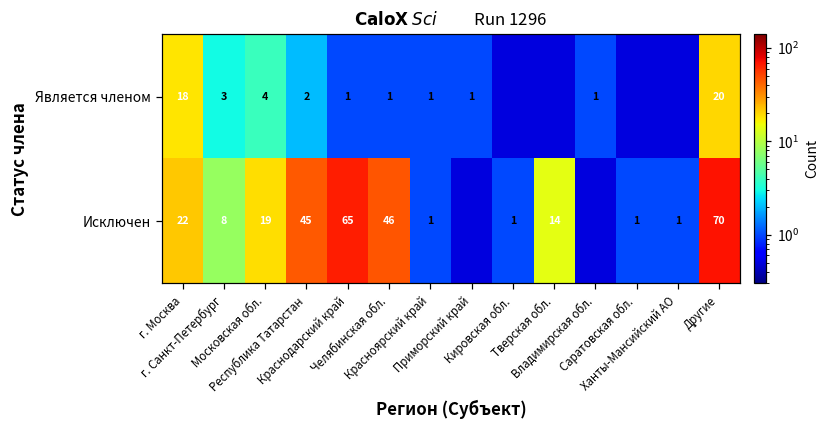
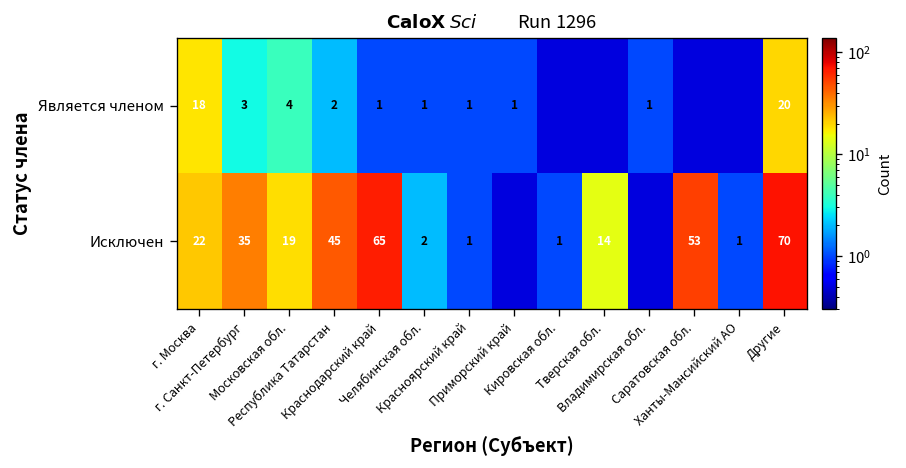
Исключен, г. Санкт-Петербург: 8 -> 35
Исключен, Челябинская обл.: 46 -> 2
Исключен, Саратовская обл.: 1 -> 53
